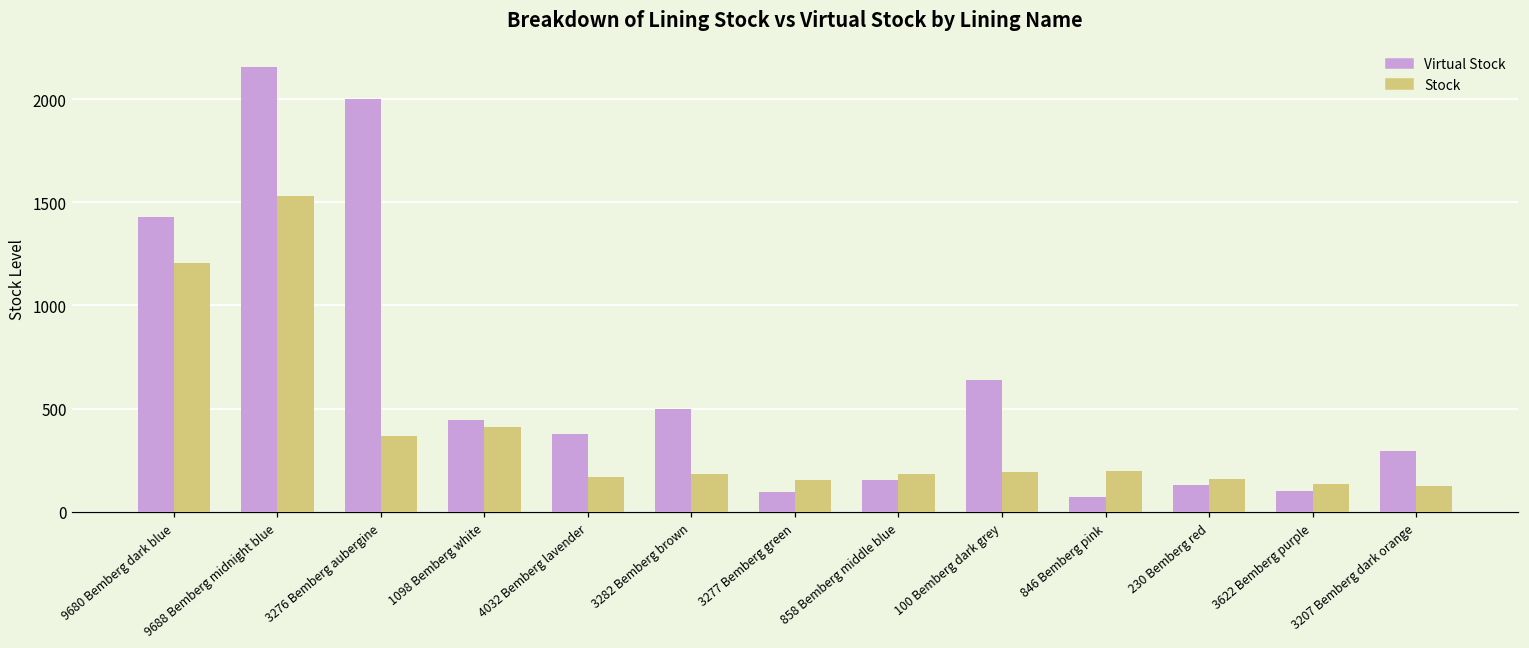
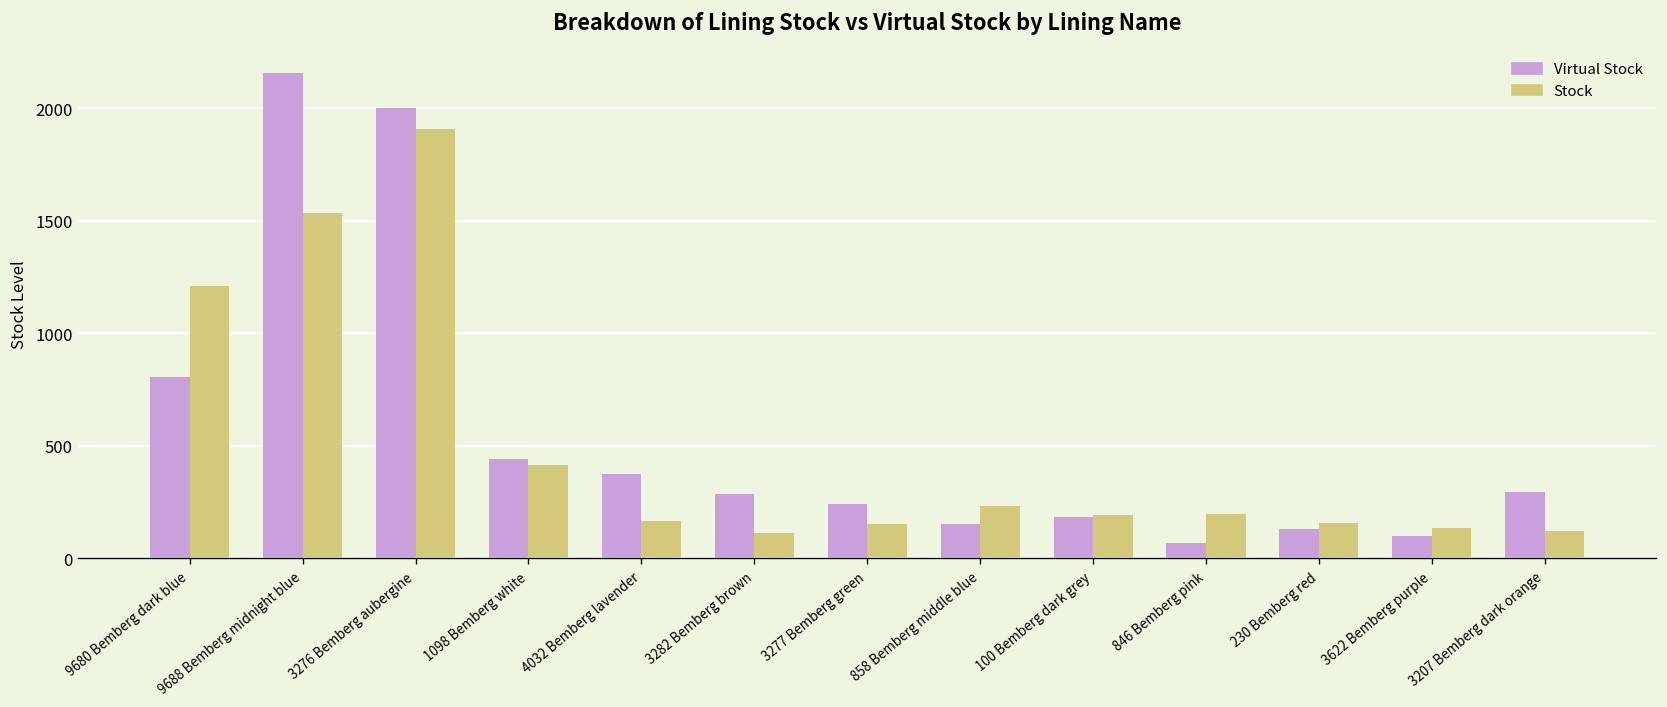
Virtual Stock, 9680 Bemberg dark blue: 1430 -> 810
Stock, 3276 Bemberg aubergine: 370 -> 1910
Virtual Stock, 3282 Bemberg brown: 500 -> 290
Stock, 3282 Bemberg brown: 180 -> 110
Virtual Stock, 3277 Bemberg green: 100 -> 240
Stock, 858 Bemberg middle blue: 180 -> 230
Virtual Stock, 100 Bemberg dark grey: 640 -> 180
